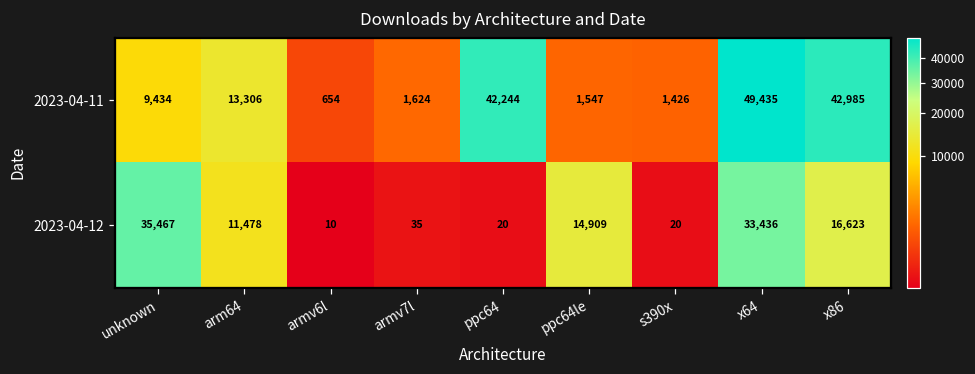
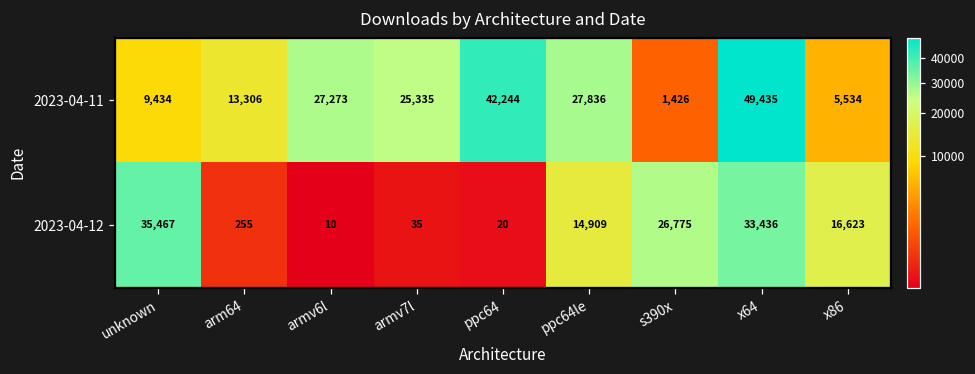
2023-04-11, armv6l: 654 -> 27,273
2023-04-11, armv7l: 1,624 -> 25,335
2023-04-11, ppc64le: 1,547 -> 27,836
2023-04-11, x86: 42,985 -> 5,534
2023-04-12, arm64: 11,478 -> 255
2023-04-12, s390x: 20 -> 26,775
